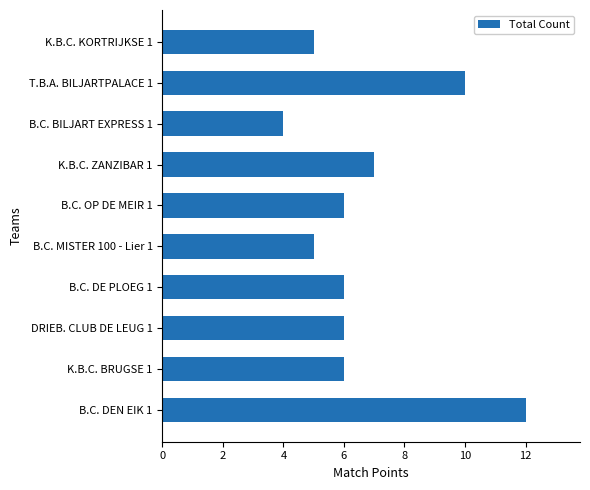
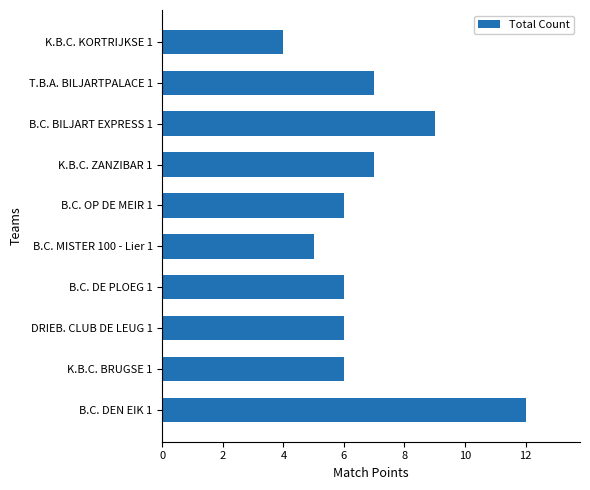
K.B.C. KORTRIJKSE 1: 5 -> 4
T.B.A. BILJARTPALACE 1: 10 -> 7
B.C. BILJART EXPRESS 1: 4 -> 9
